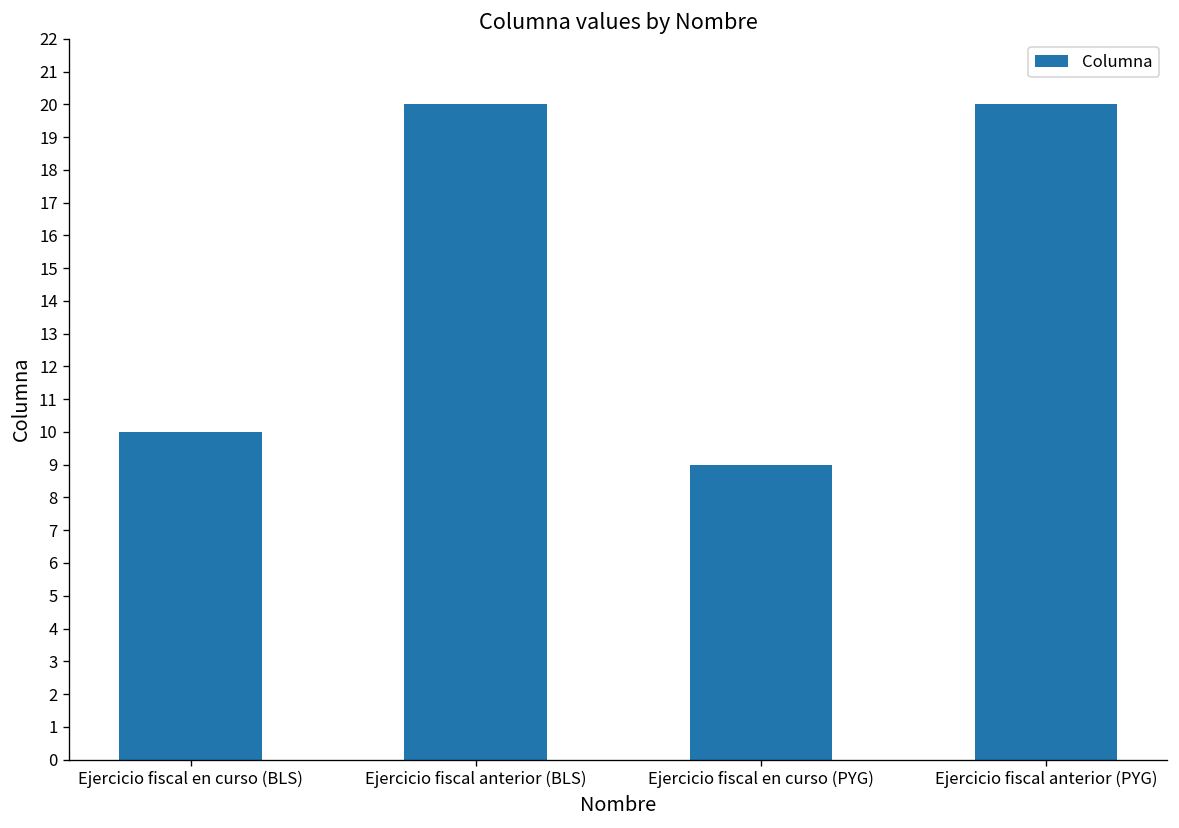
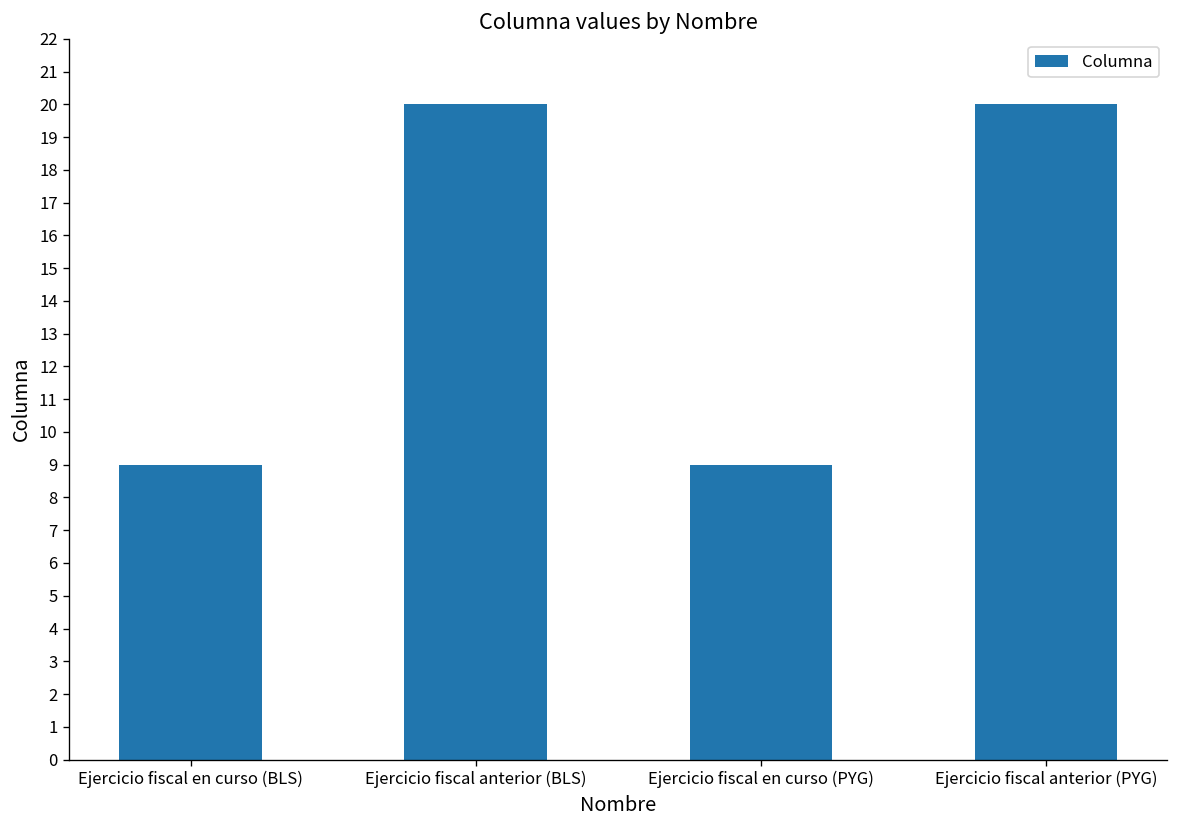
Ejercicio fiscal en curso (BLS): 10 -> 9
